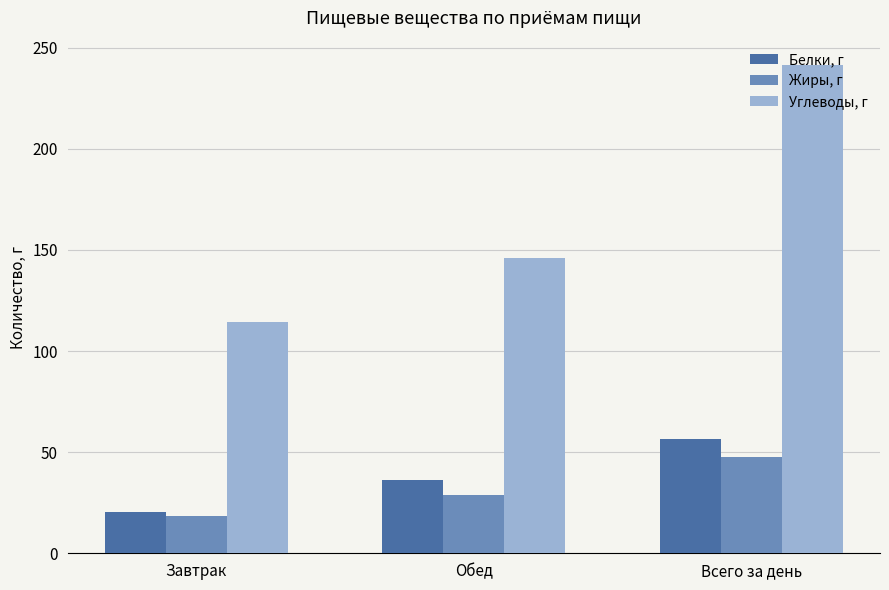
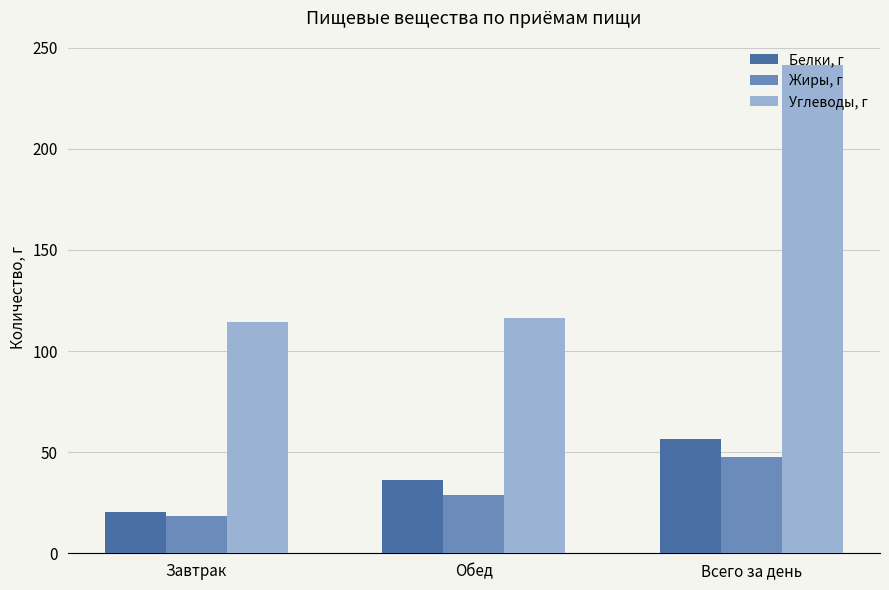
Углеводы, г, Обед: 146 -> 116
